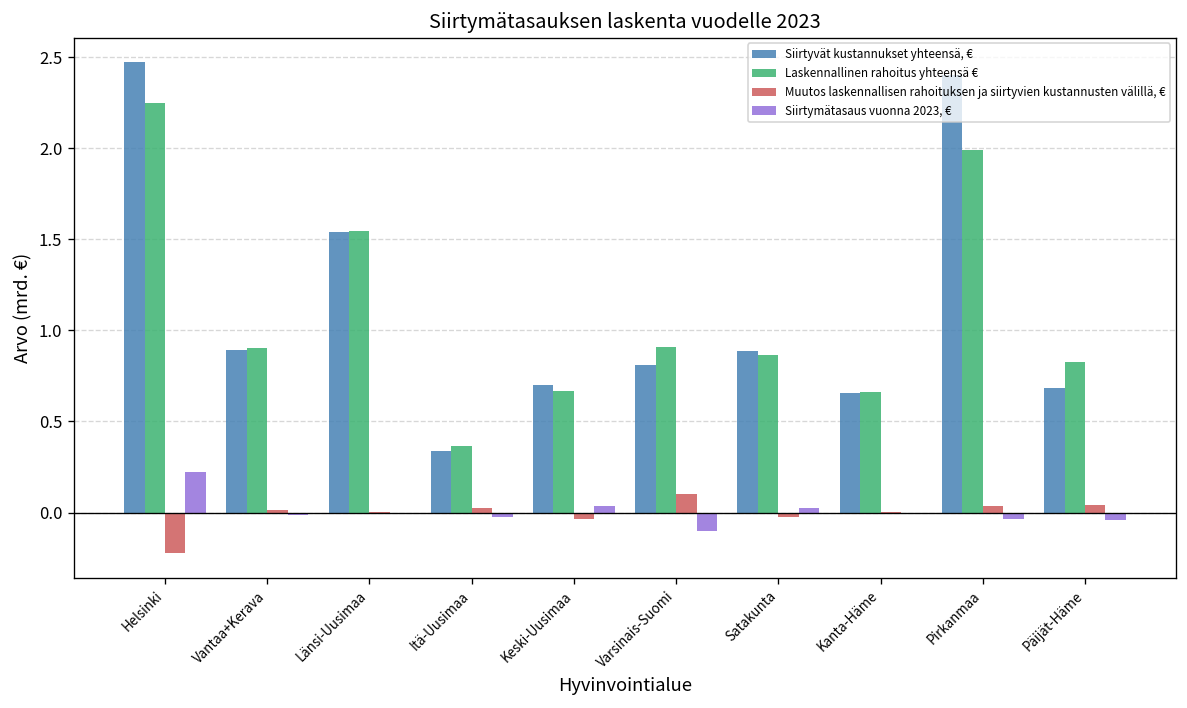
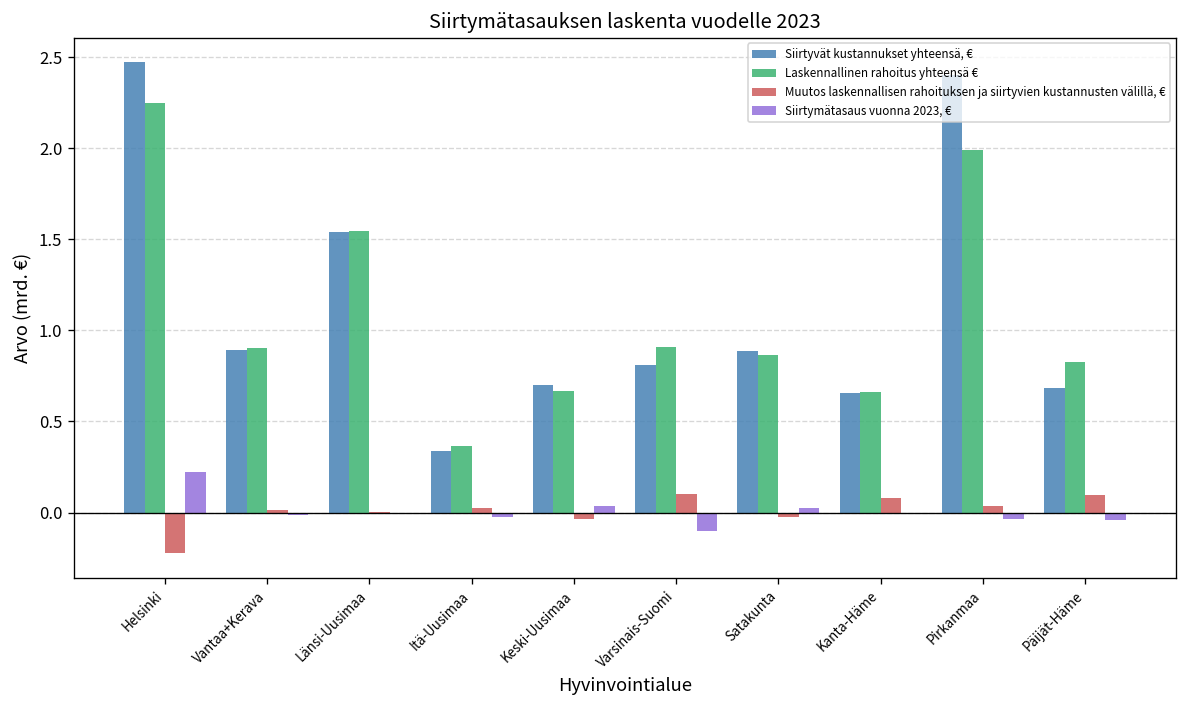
Muutos laskennallisen rahoituksen ja siirtyvien kustannusten välillä, €, Kanta-Häme: 0.00 -> 0.08
Muutos laskennallisen rahoituksen ja siirtyvien kustannusten välillä, €, Päijät-Häme: 0.04 -> 0.09
